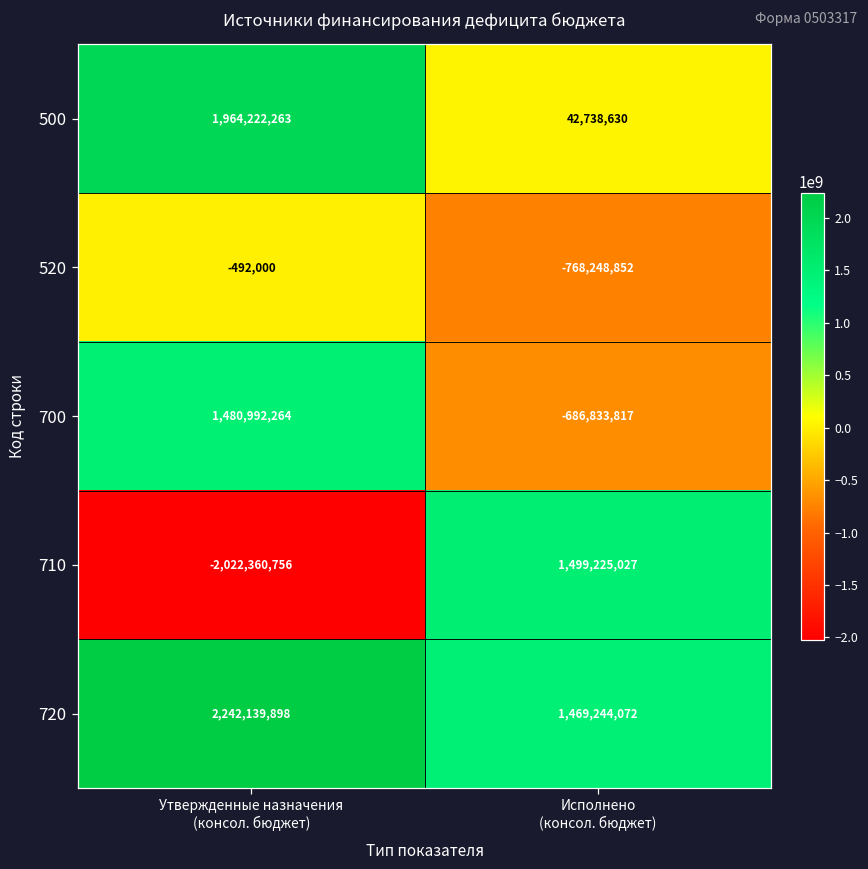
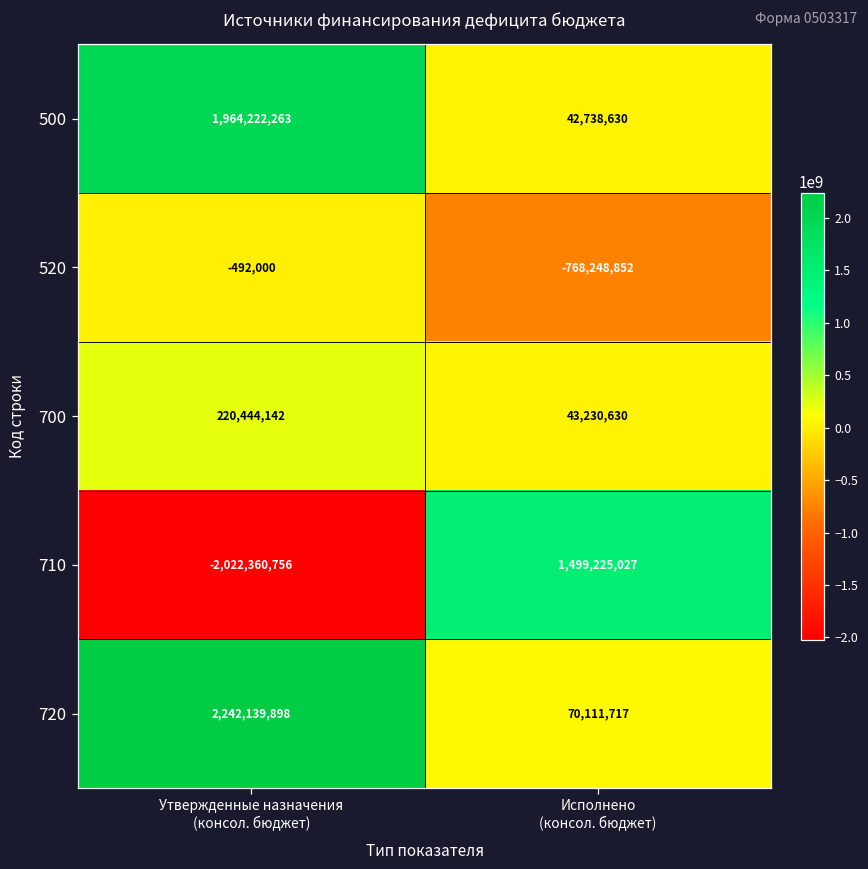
700, Утвержденные назначения (консол. бюджет): 1,480,992,264 -> 220,444,142
700, Исполнено (консол. бюджет): -686,833,817 -> 43,230,630
720, Исполнено (консол. бюджет): 1,469,244,072 -> 70,111,717
